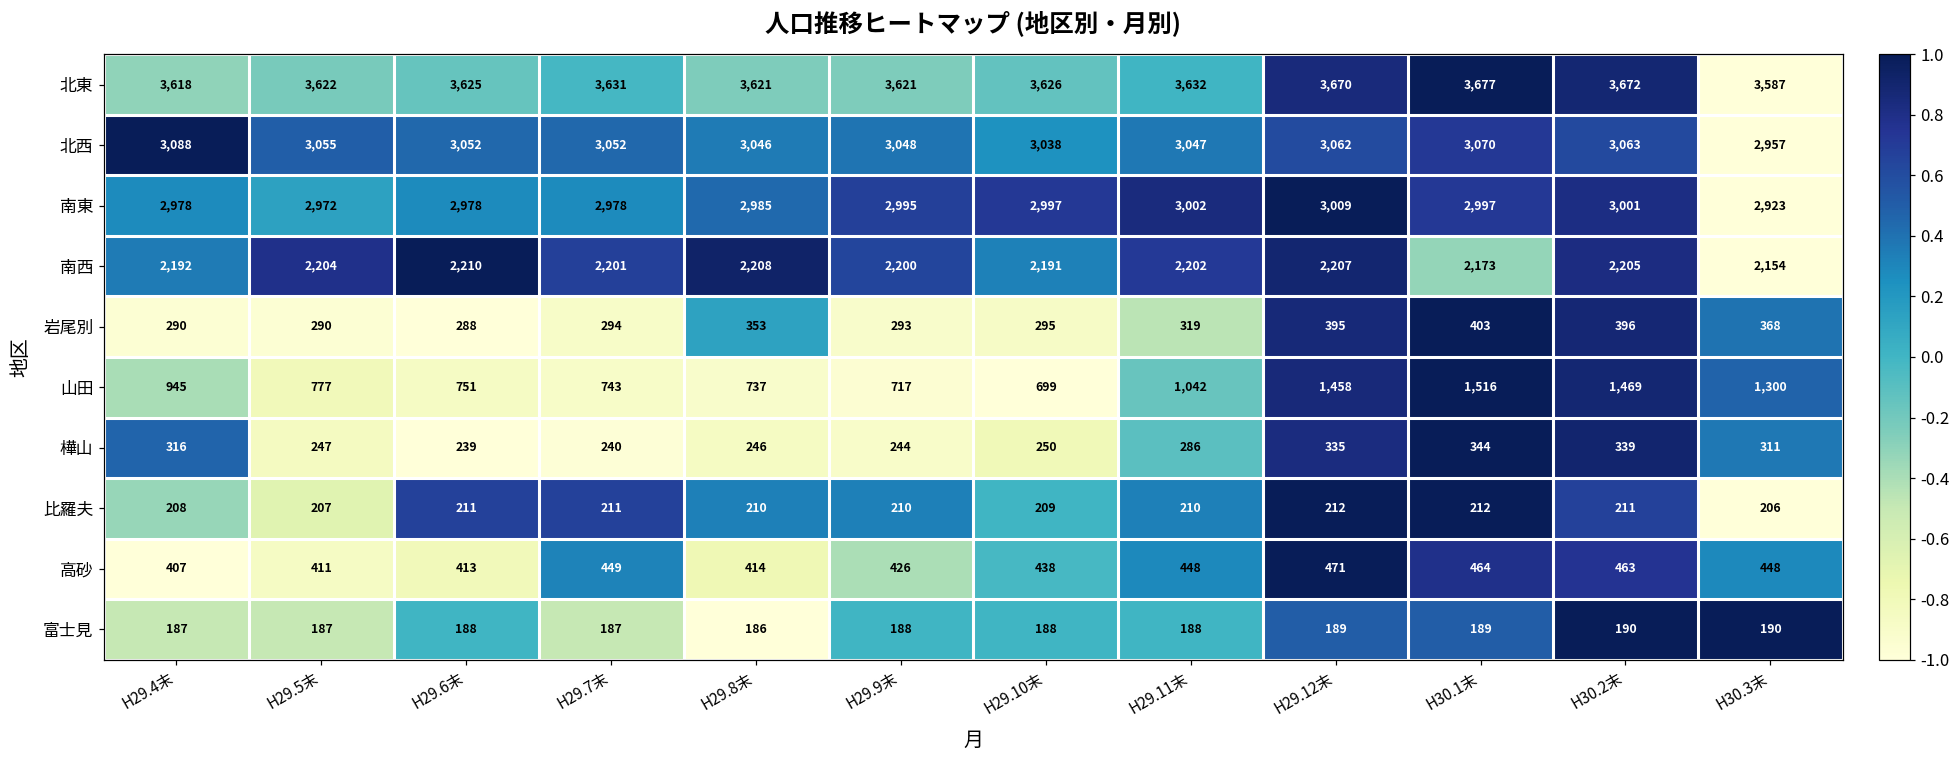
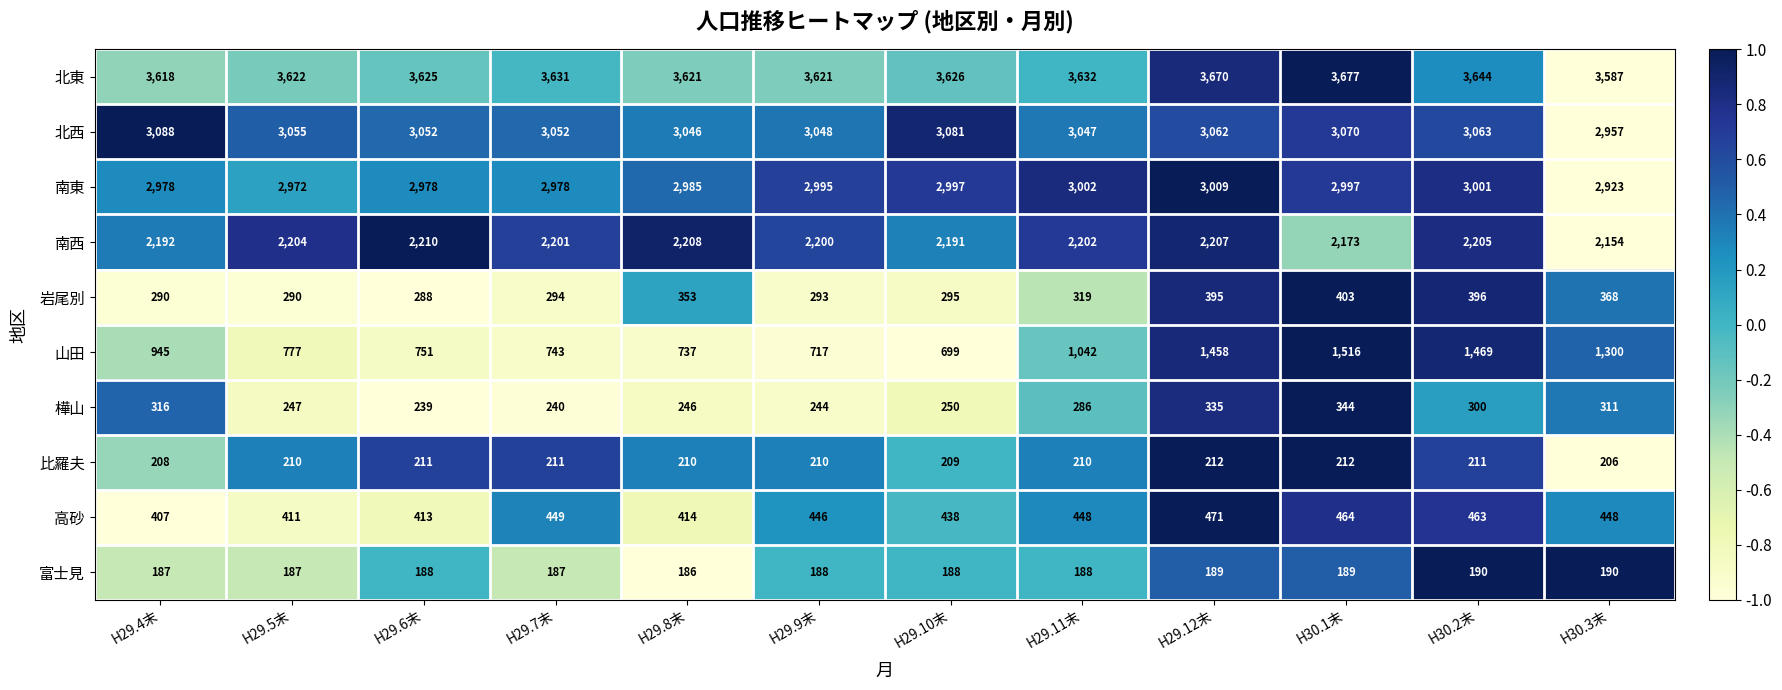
北東, H30.2末: 3,672 -> 3,644
北西, H29.10末: 3,038 -> 3,081
樺山, H30.2末: 339 -> 300
比羅夫, H29.5末: 207 -> 210
高砂, H29.9末: 426 -> 446
